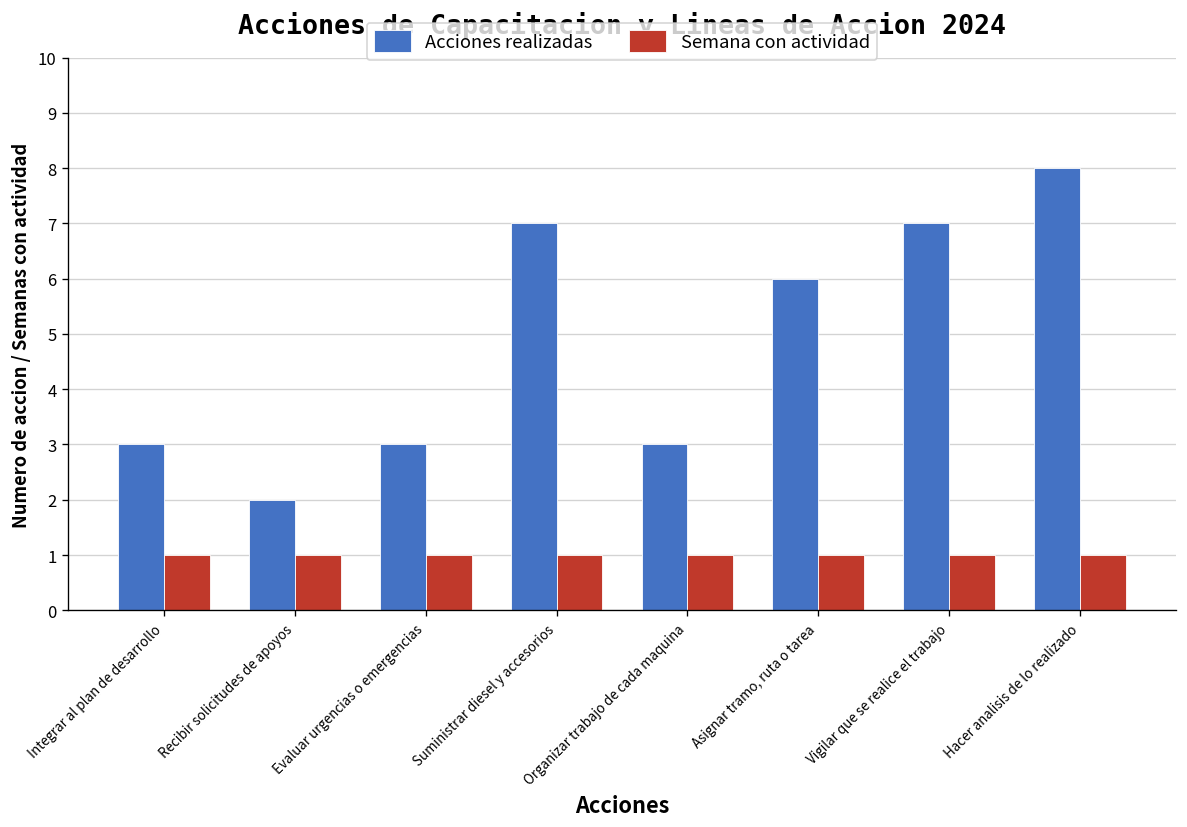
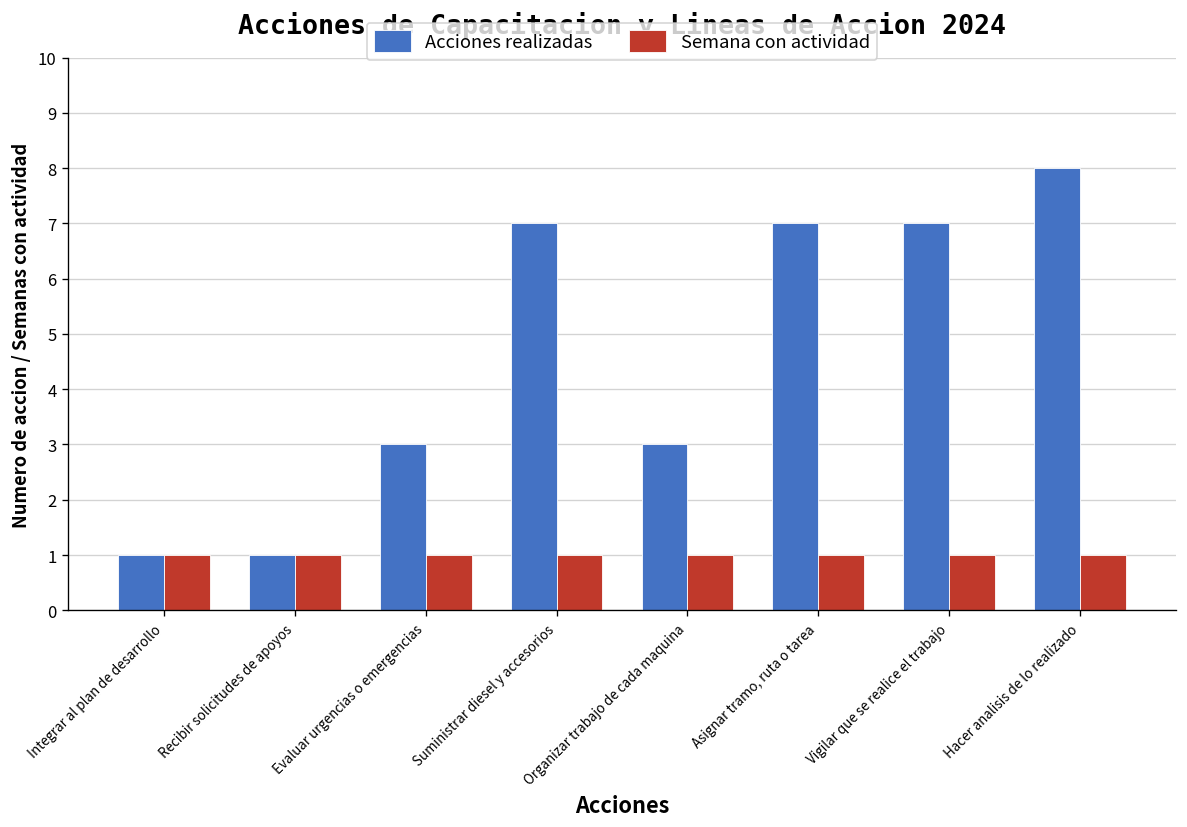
Acciones realizadas, Integrar al plan de desarrollo: 3 -> 1
Acciones realizadas, Recibir solicitudes de apoyos: 2 -> 1
Acciones realizadas, Asignar tramo, ruta o tarea: 6 -> 7
